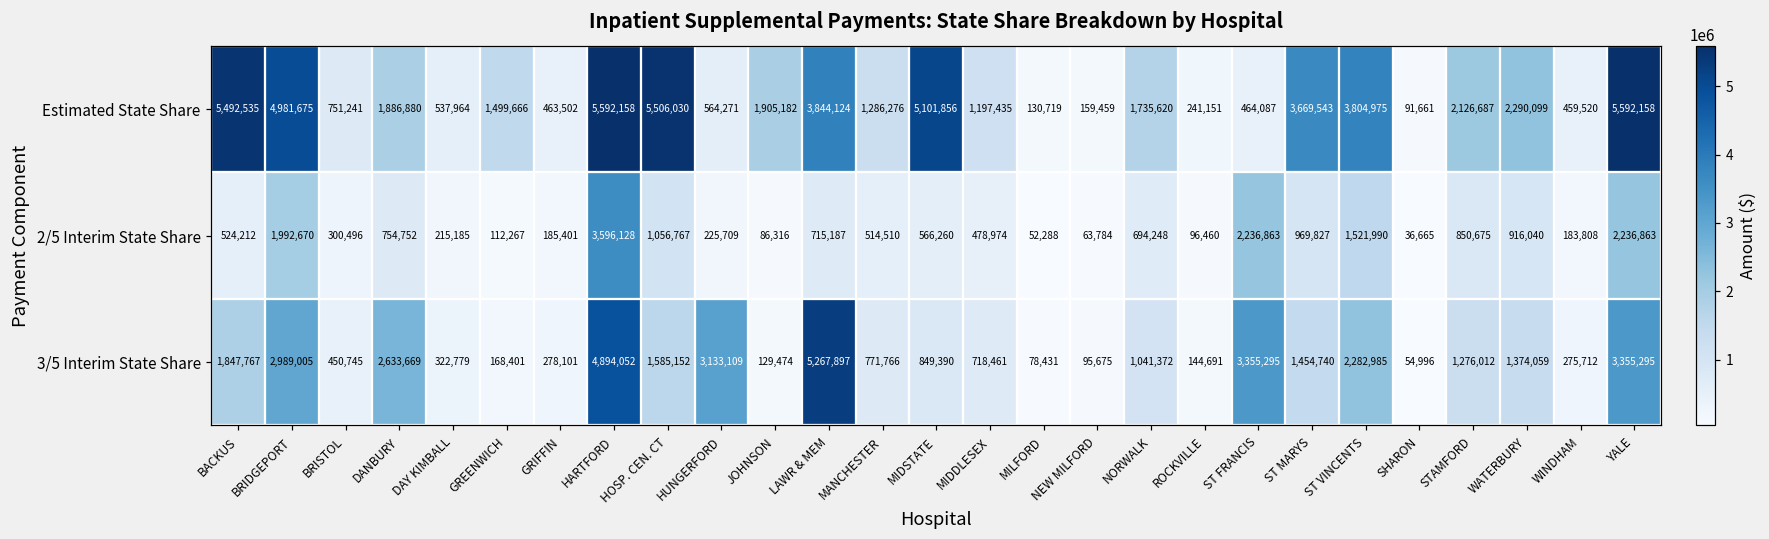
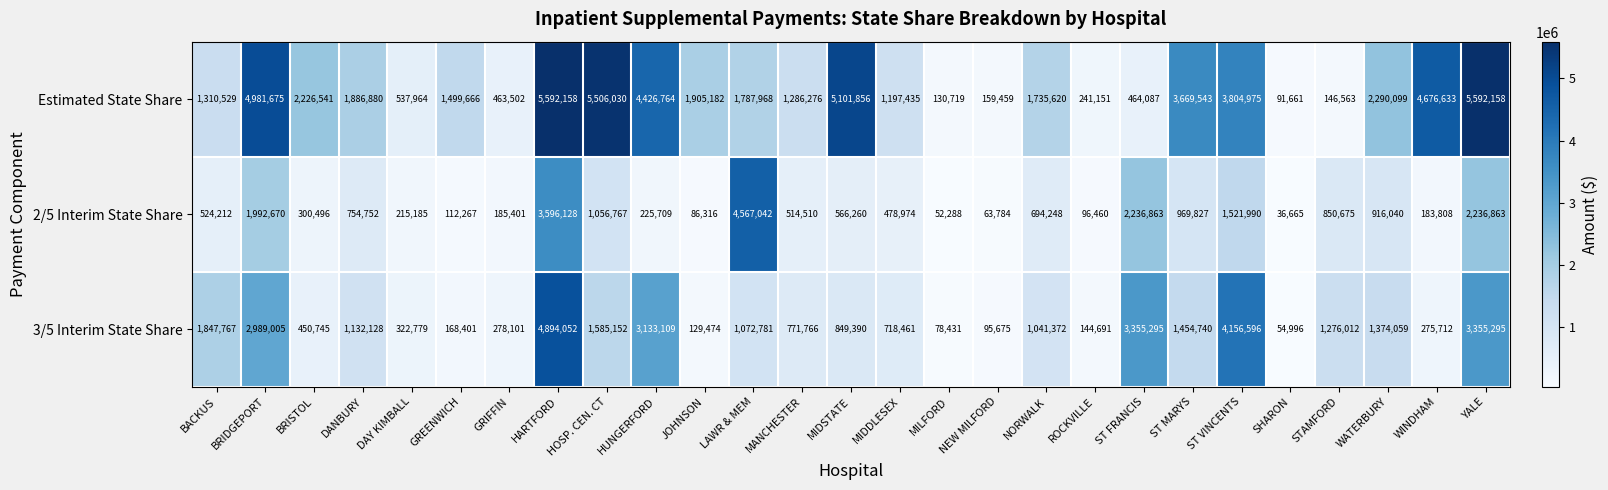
Estimated State Share, BACKUS: 5,492,535 -> 1,310,529
Estimated State Share, BRISTOL: 751,241 -> 2,226,541
Estimated State Share, HUNGERFORD: 564,271 -> 4,426,764
Estimated State Share, LAWR & MEM: 3,844,124 -> 1,787,968
Estimated State Share, STAMFORD: 2,126,687 -> 146,563
Estimated State Share, WINDHAM: 459,520 -> 4,676,633
2/5 Interim State Share, LAWR & MEM: 715,187 -> 4,567,042
3/5 Interim State Share, DANBURY: 2,633,669 -> 1,132,128
3/5 Interim State Share, LAWR & MEM: 5,267,897 -> 1,072,781
3/5 Interim State Share, ST VINCENTS: 2,282,985 -> 4,156,596
